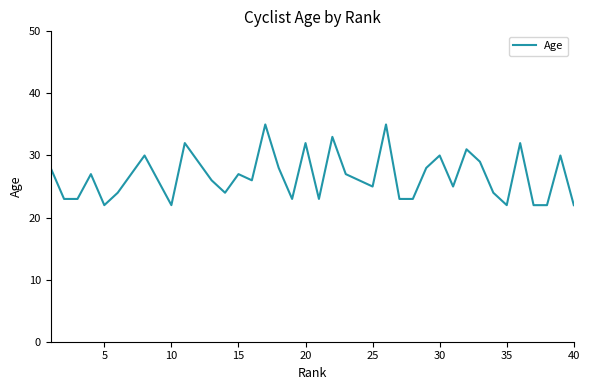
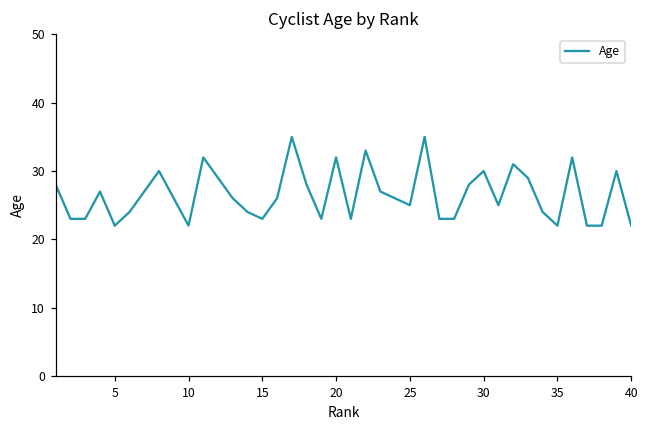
15: 27 -> 23
